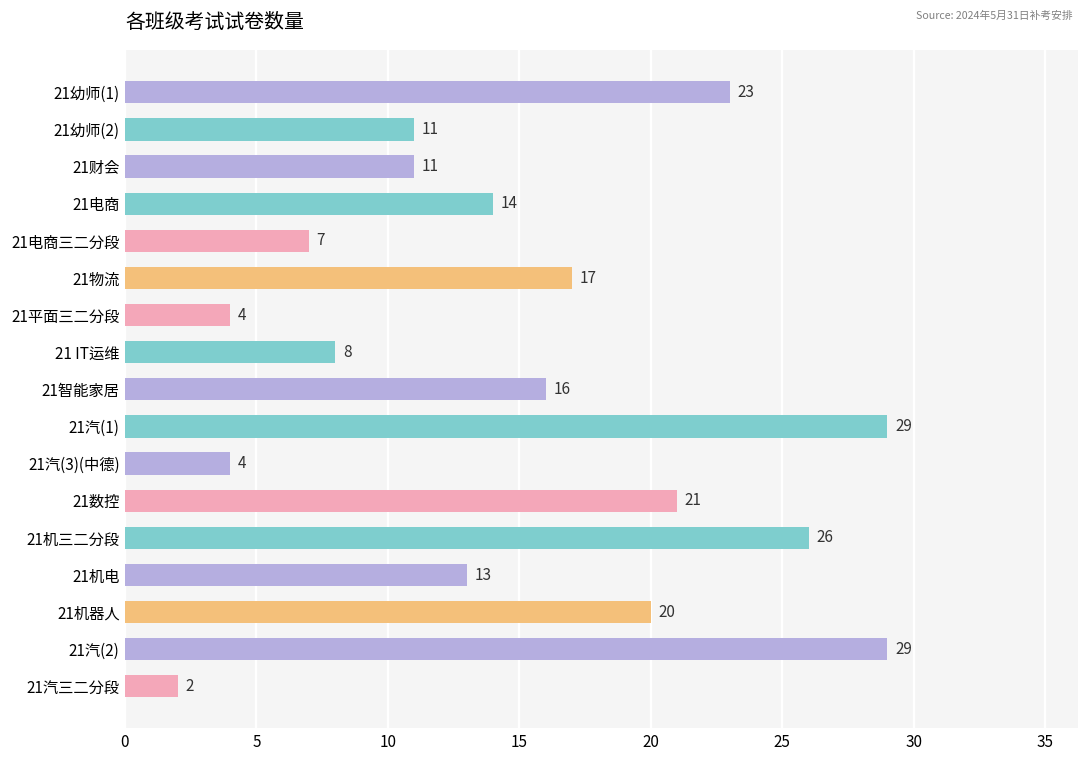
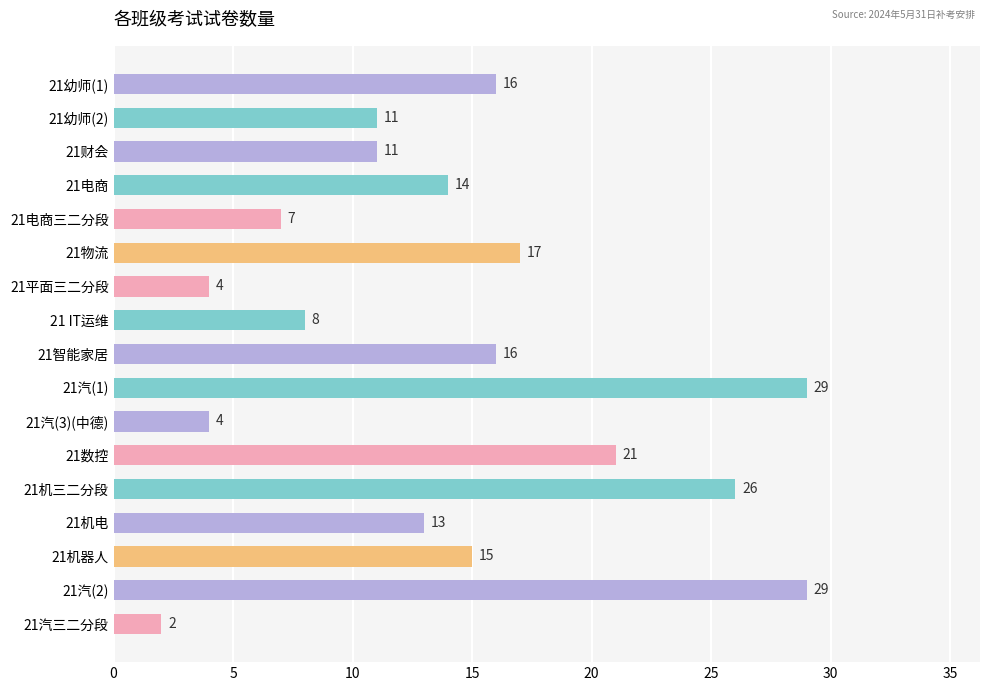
21幼师(1): 23 -> 16
21机器人: 20 -> 15
